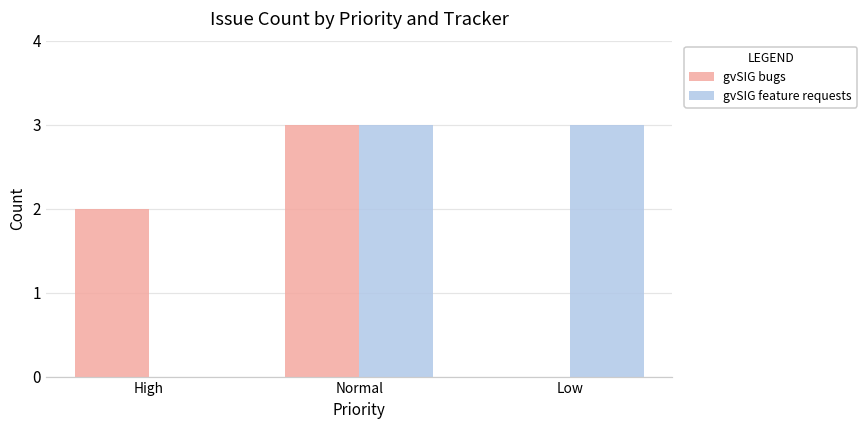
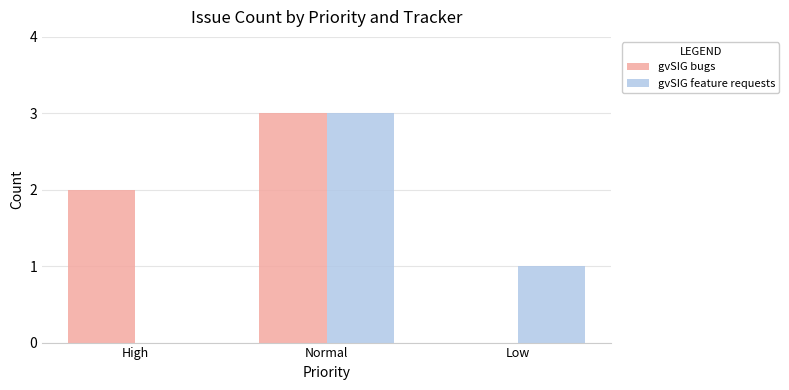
gvSIG feature requests, Low: 3 -> 1
